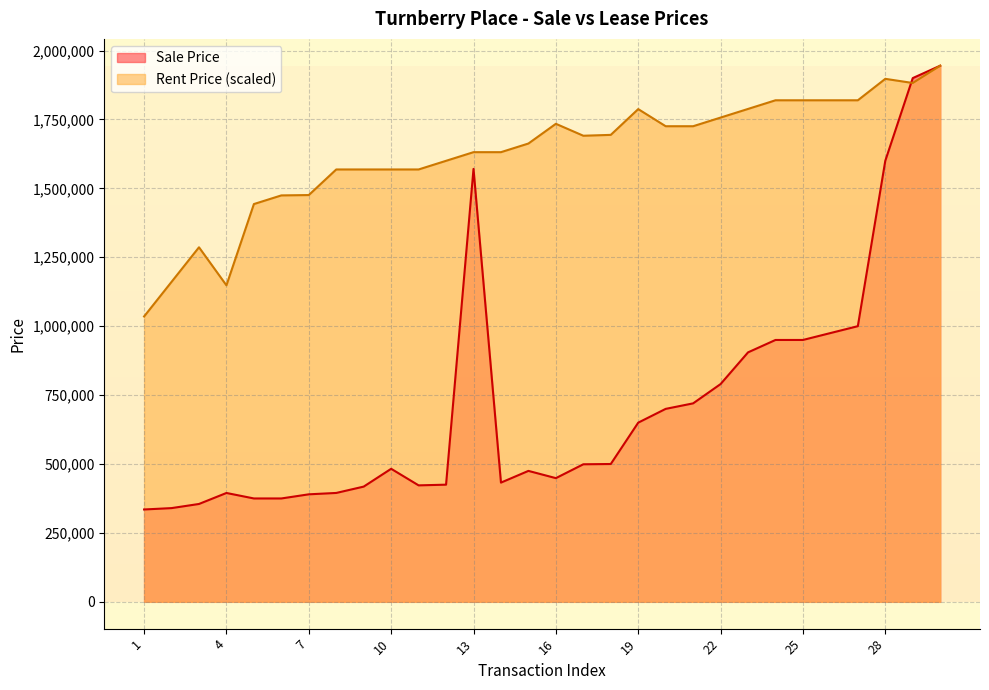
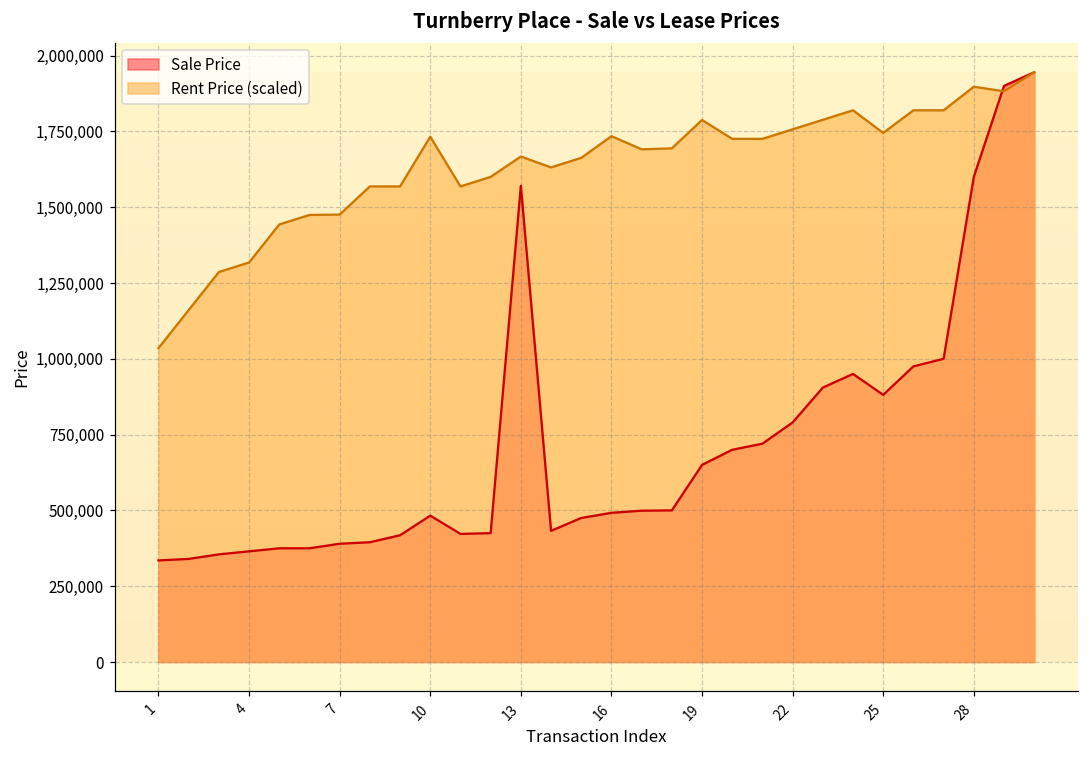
Sale Price, 4: 390,000 -> 370,000
Rent Price (scaled), 4: 1,150,000 -> 1,320,000
Rent Price (scaled), 10: 1,570,000 -> 1,730,000
Rent Price (scaled), 13: 1,630,000 -> 1,670,000
Sale Price, 16: 450,000 -> 490,000
Sale Price, 25: 950,000 -> 880,000
Rent Price (scaled), 25: 1,820,000 -> 1,740,000
